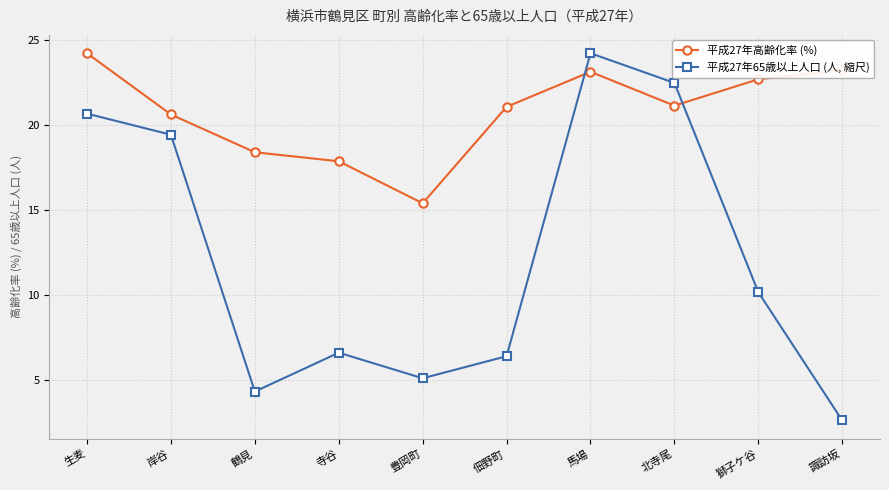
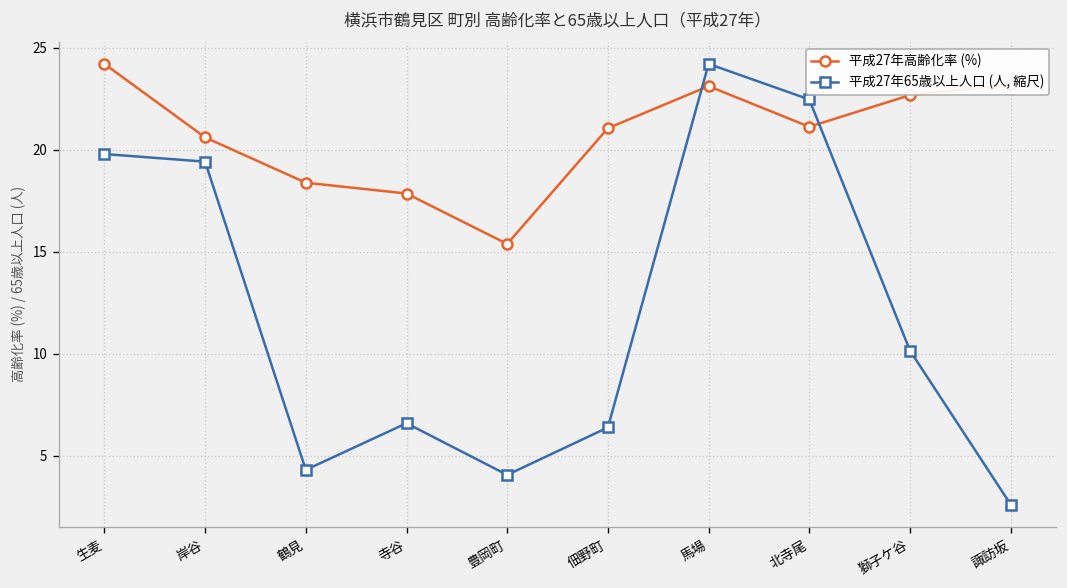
平成27年65歳以上人口 (人, 縮尺), 生麦: 20.6 -> 19.8
平成27年65歳以上人口 (人, 縮尺), 豊岡町: 5.1 -> 4.1
